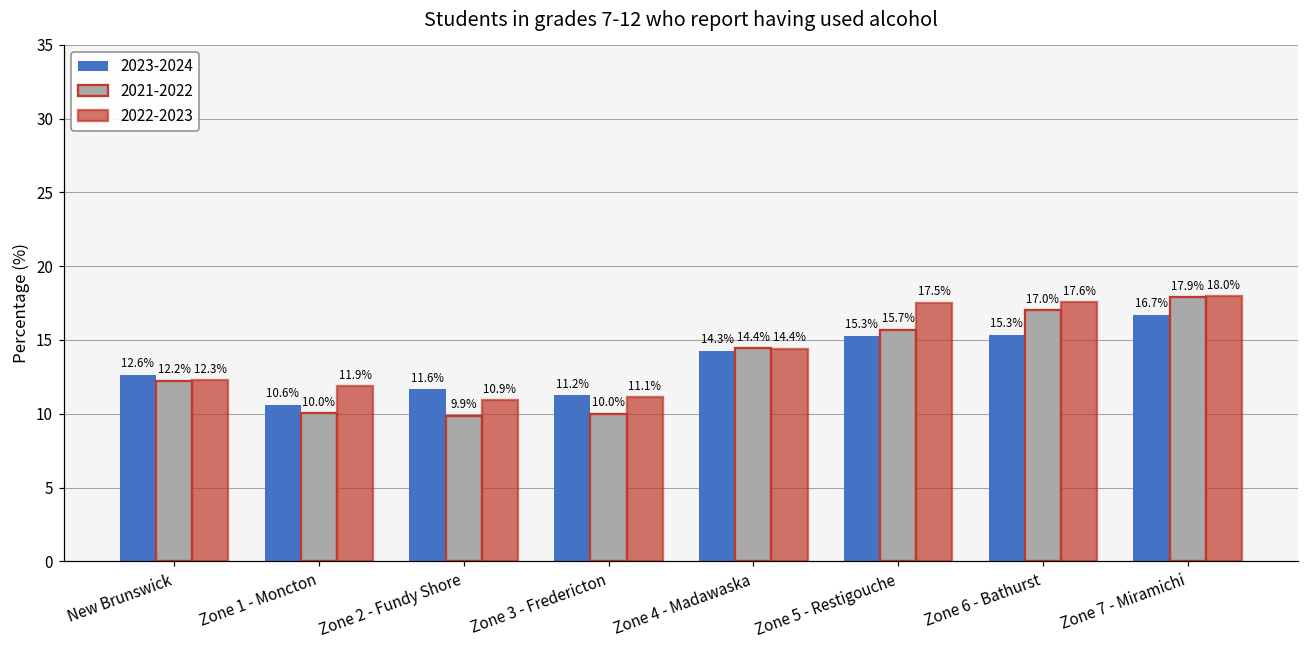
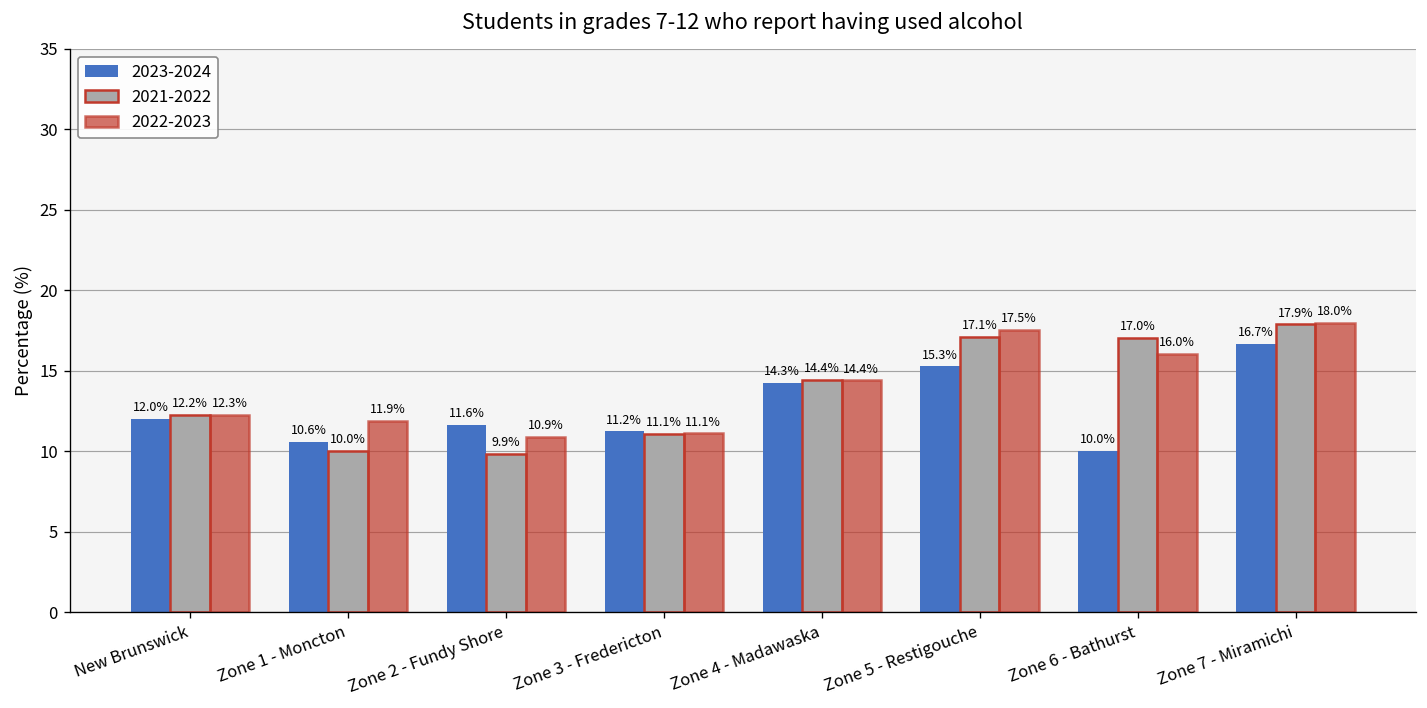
2023-2024, New Brunswick: 12.6% -> 12.0%
2021-2022, Zone 3 - Fredericton: 10.0% -> 11.1%
2021-2022, Zone 5 - Restigouche: 15.7% -> 17.1%
2023-2024, Zone 6 - Bathurst: 15.3% -> 10.0%
2022-2023, Zone 6 - Bathurst: 17.6% -> 16.0%
